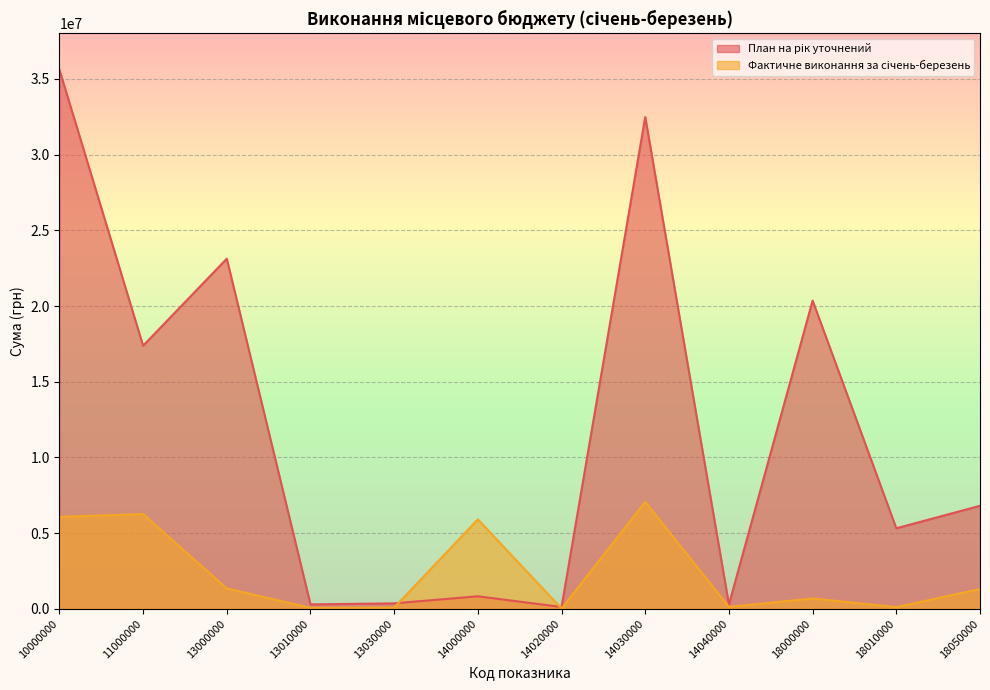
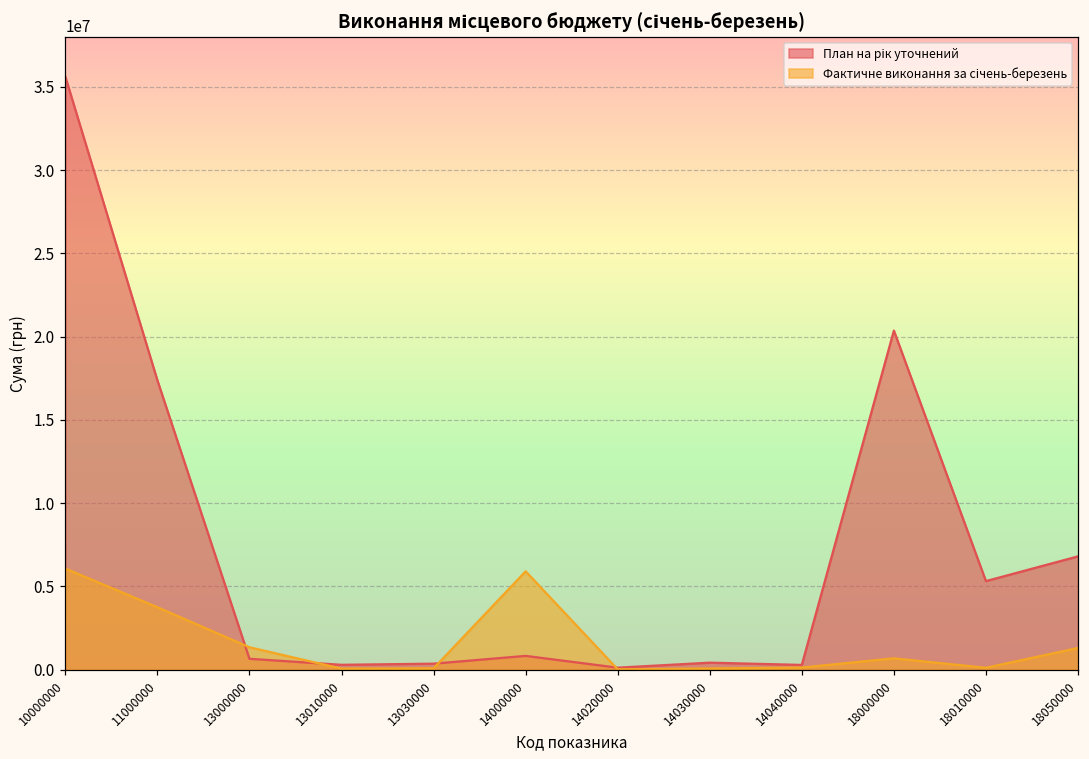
Фактичне виконання за січень-березень, 11000000: 6300000 -> 3800000
План на рік уточнений, 13000000: 23100000 -> 700000
План на рік уточнений, 14030000: 32500000 -> 400000
Фактичне виконання за січень-березень, 14030000: 7100000 -> 100000
